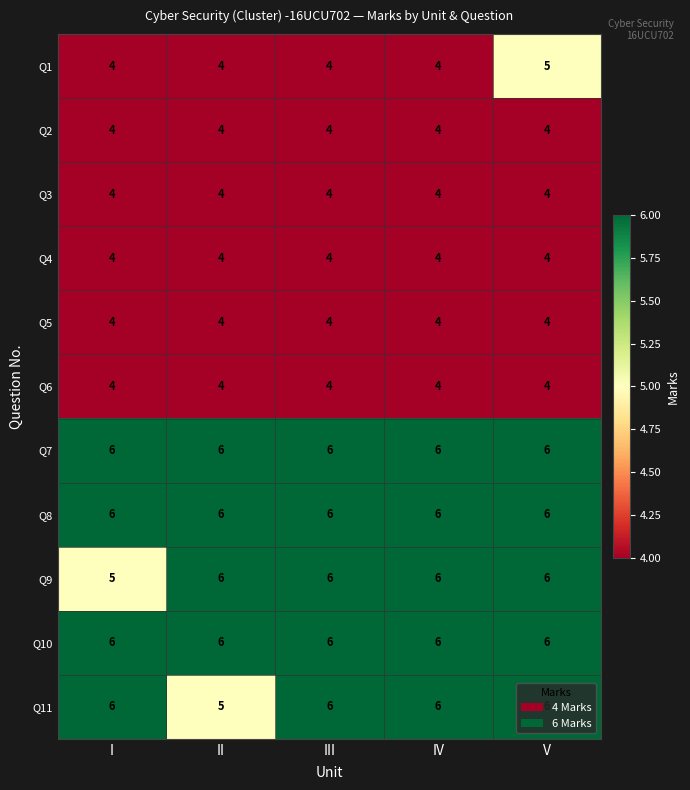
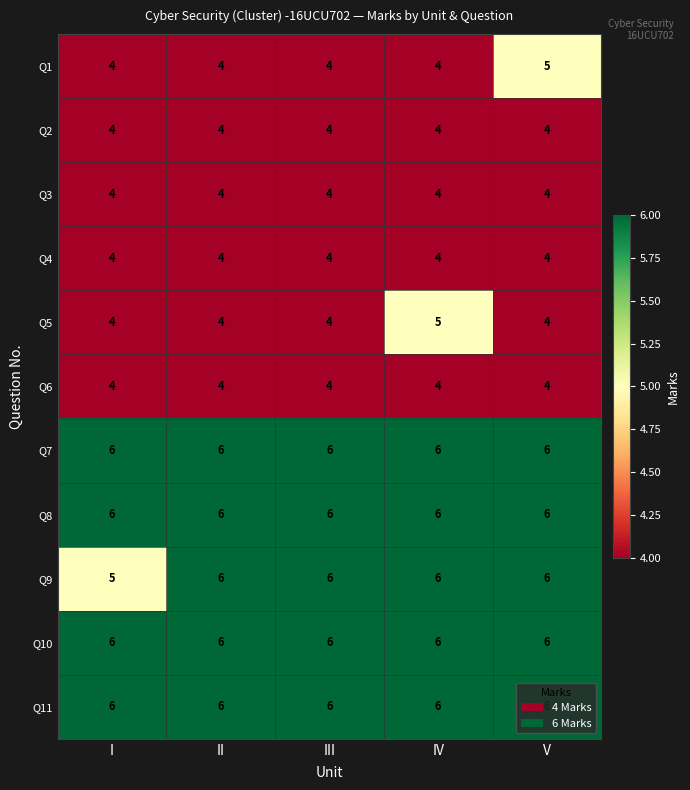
Q5, IV: 4 -> 5
Q11, II: 5 -> 6
